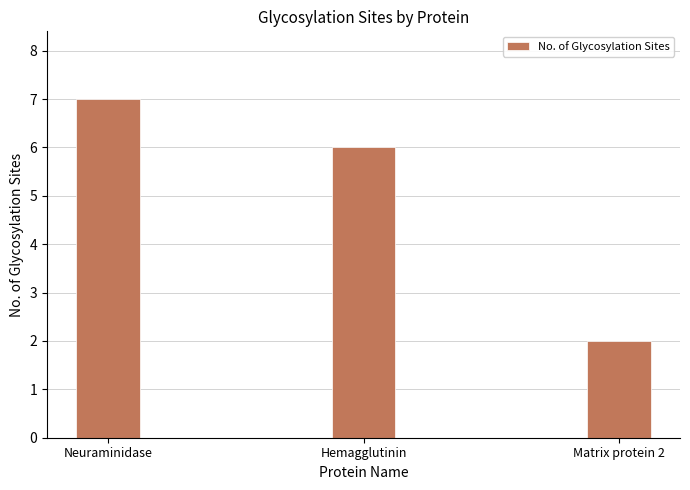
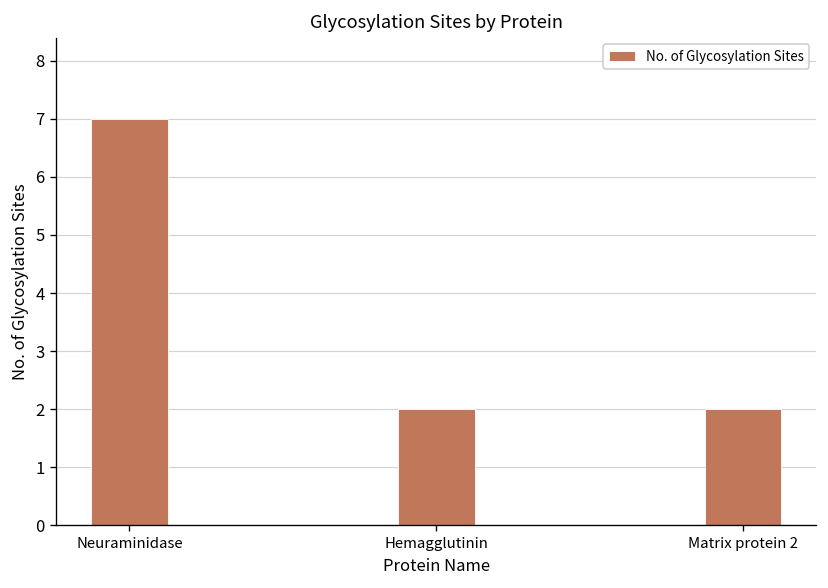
Hemagglutinin: 6 -> 2
